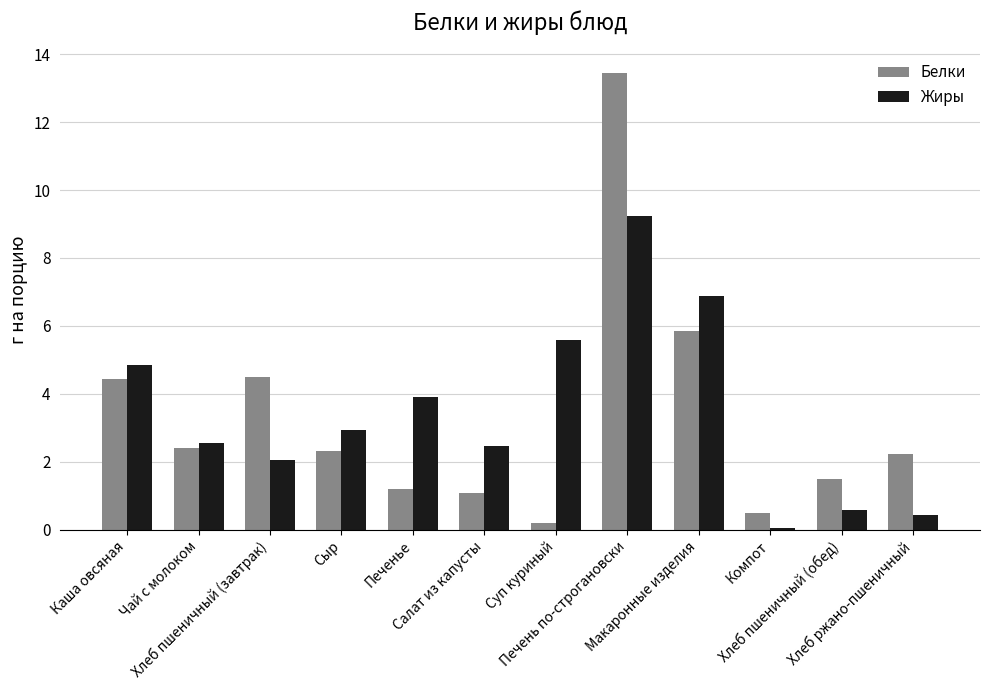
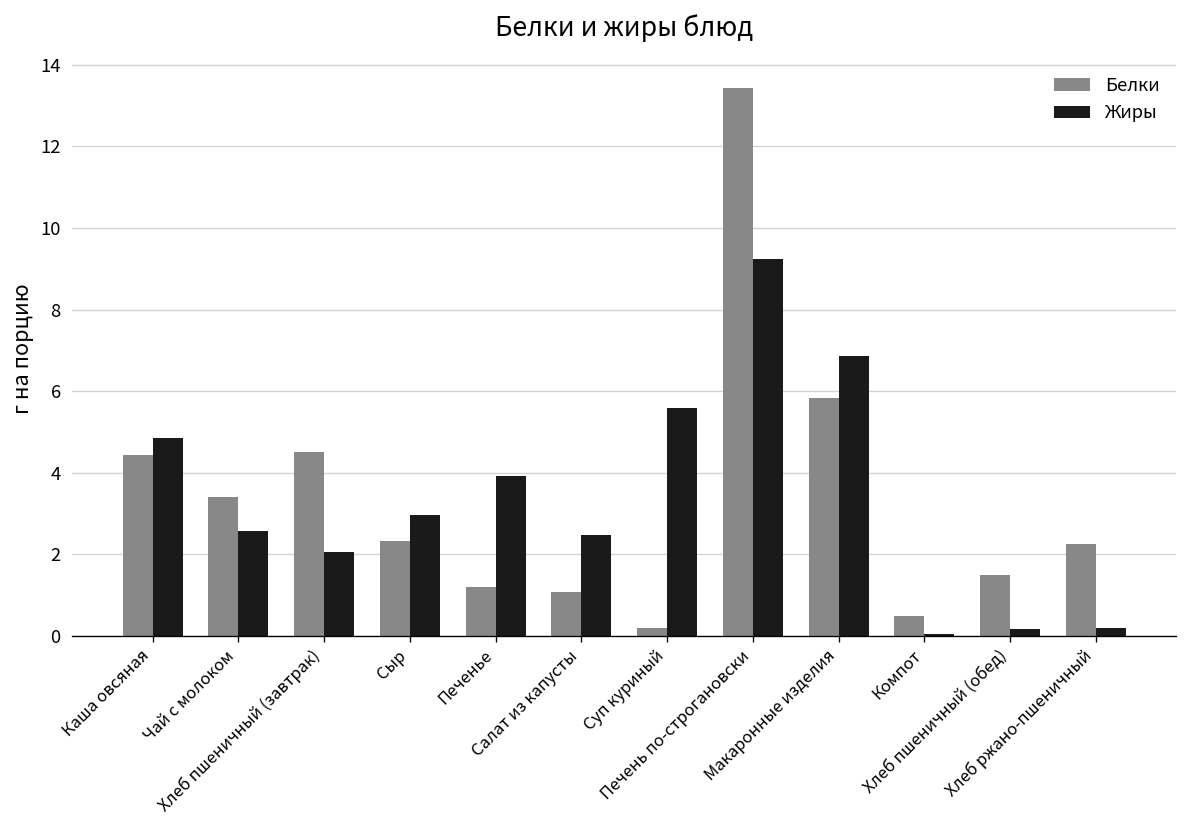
Белки, Чай с молоком: 2.4 -> 3.4
Жиры, Хлеб пшеничный (обед): 0.6 -> 0.2
Жиры, Хлеб ржано-пшеничный: 0.4 -> 0.2
